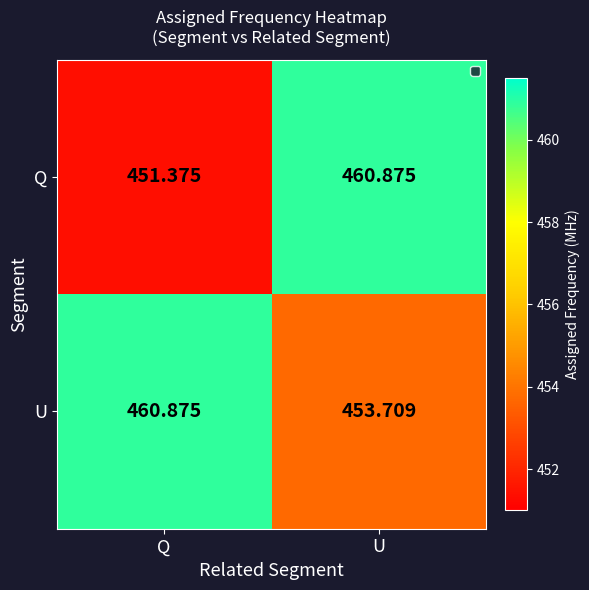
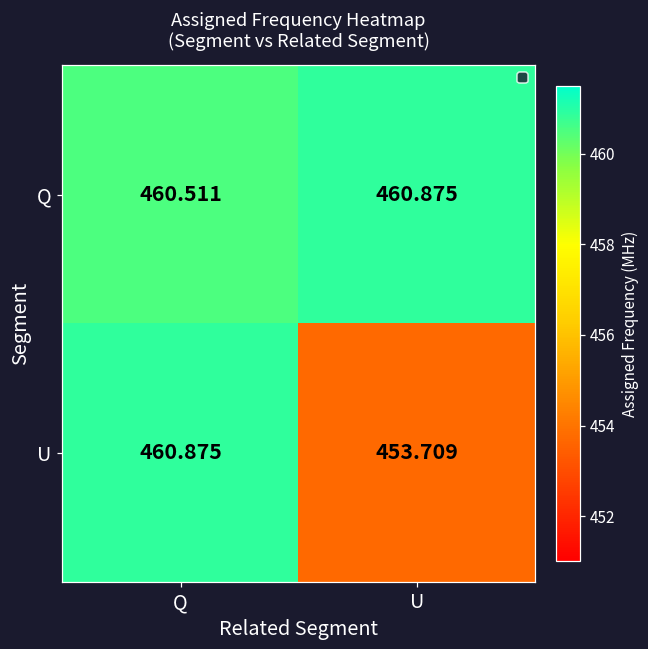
Q, Q: 451.375 -> 460.511
